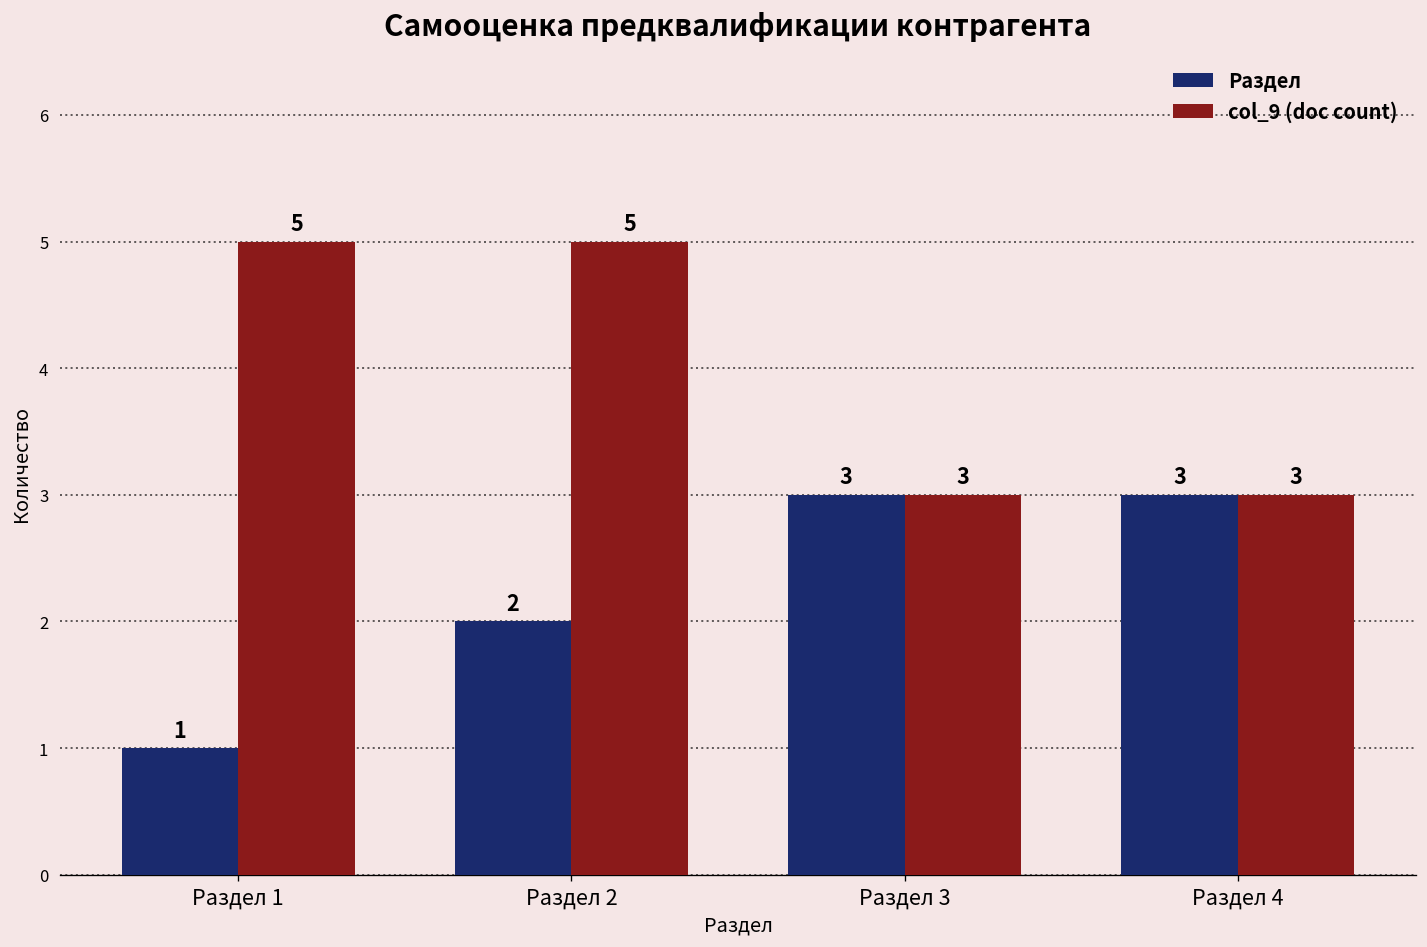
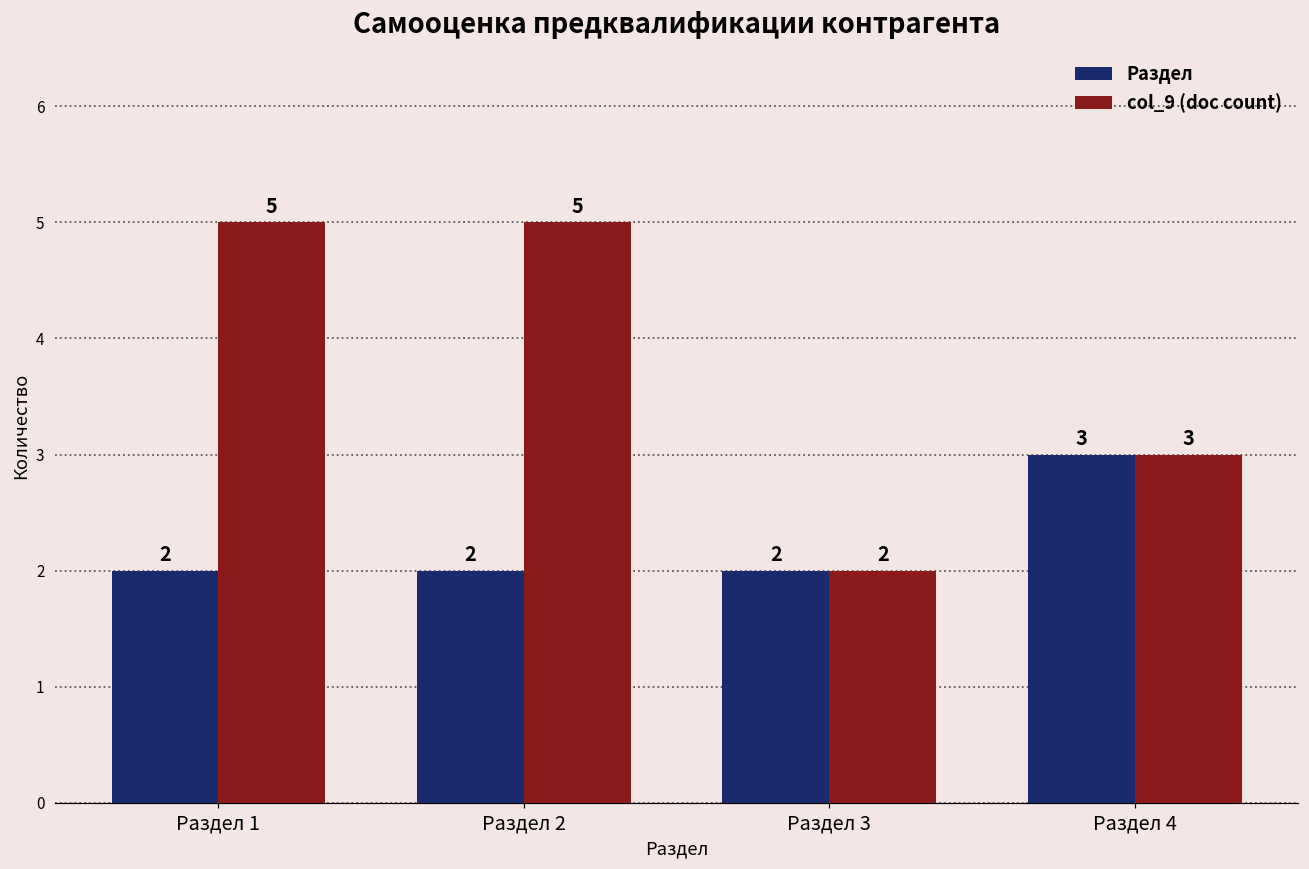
Раздел, Раздел 1: 1 -> 2
Раздел, Раздел 3: 3 -> 2
col_9 (doc count), Раздел 3: 3 -> 2
